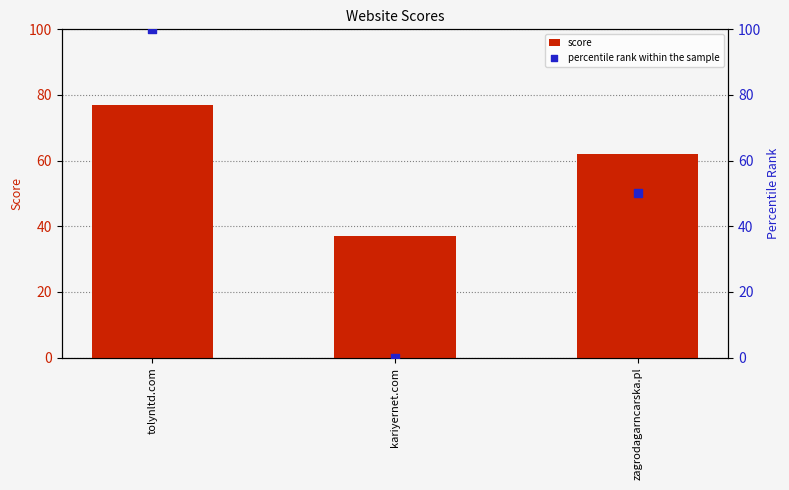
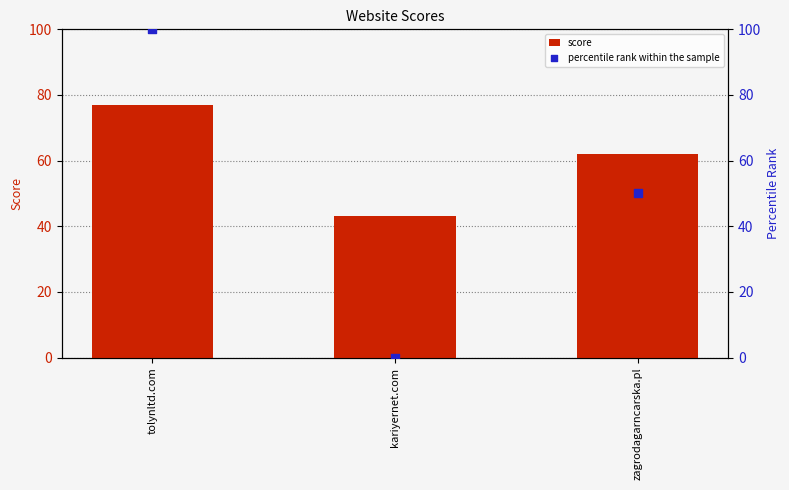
score, kariyernet.com: 37 -> 43
